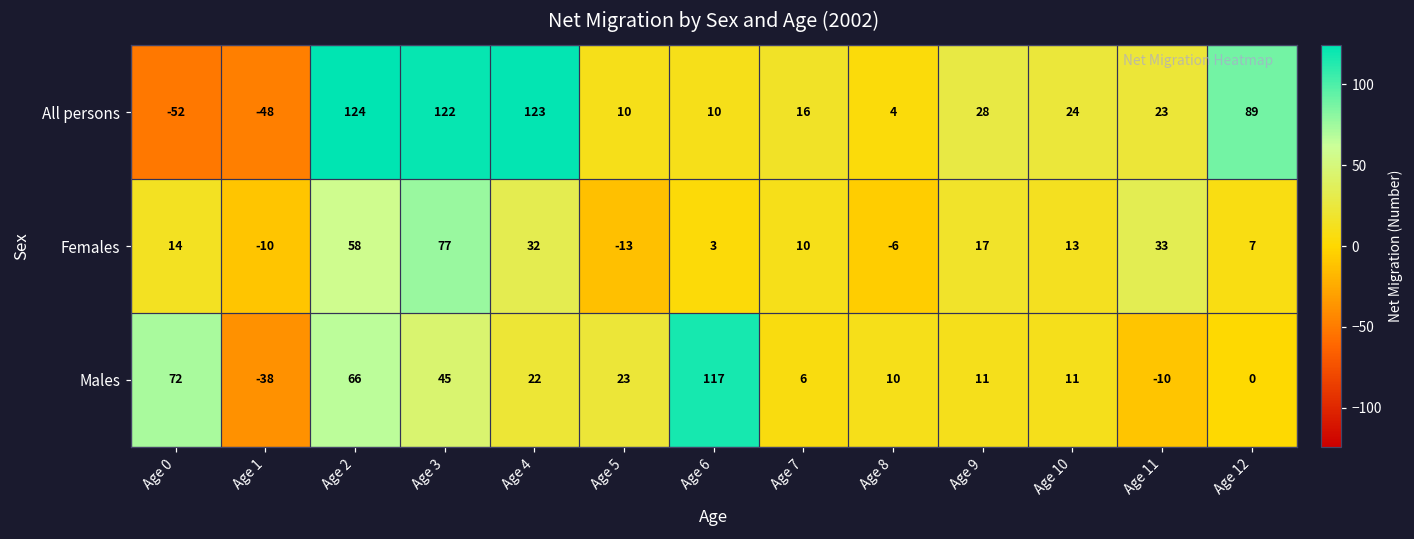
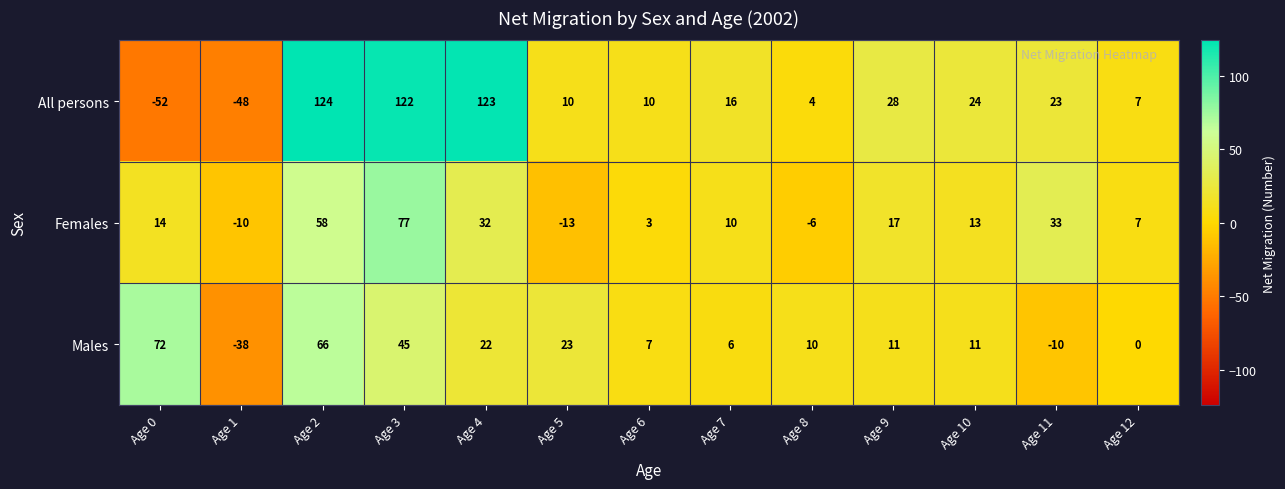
All persons, Age 12: 89 -> 7
Males, Age 6: 117 -> 7
